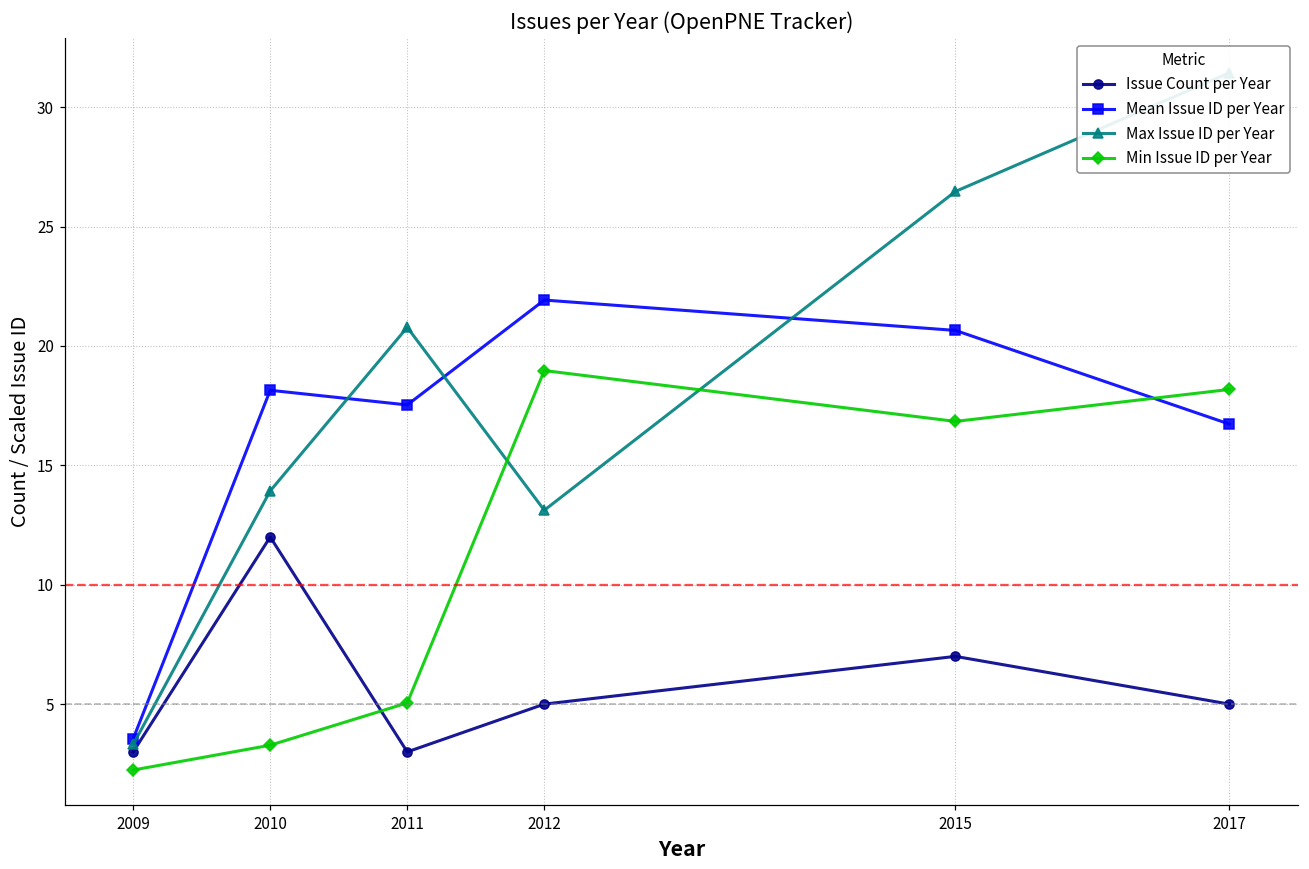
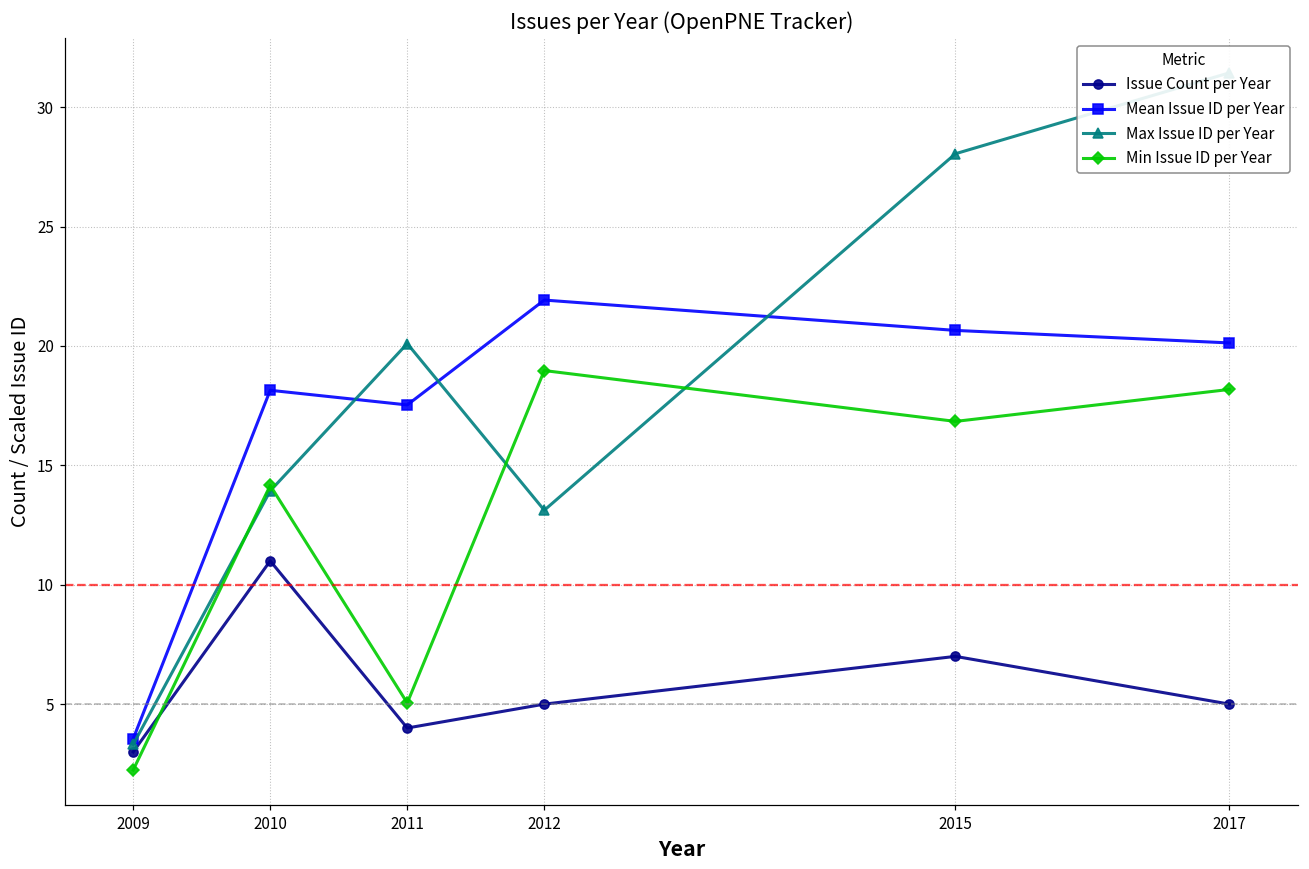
Issue Count per Year, 2010: 12 -> 11
Min Issue ID per Year, 2010: 3.3 -> 14.2
Issue Count per Year, 2011: 3 -> 4
Max Issue ID per Year, 2011: 20.8 -> 20.1
Max Issue ID per Year, 2015: 26.5 -> 28.1
Mean Issue ID per Year, 2017: 16.7 -> 20.1
